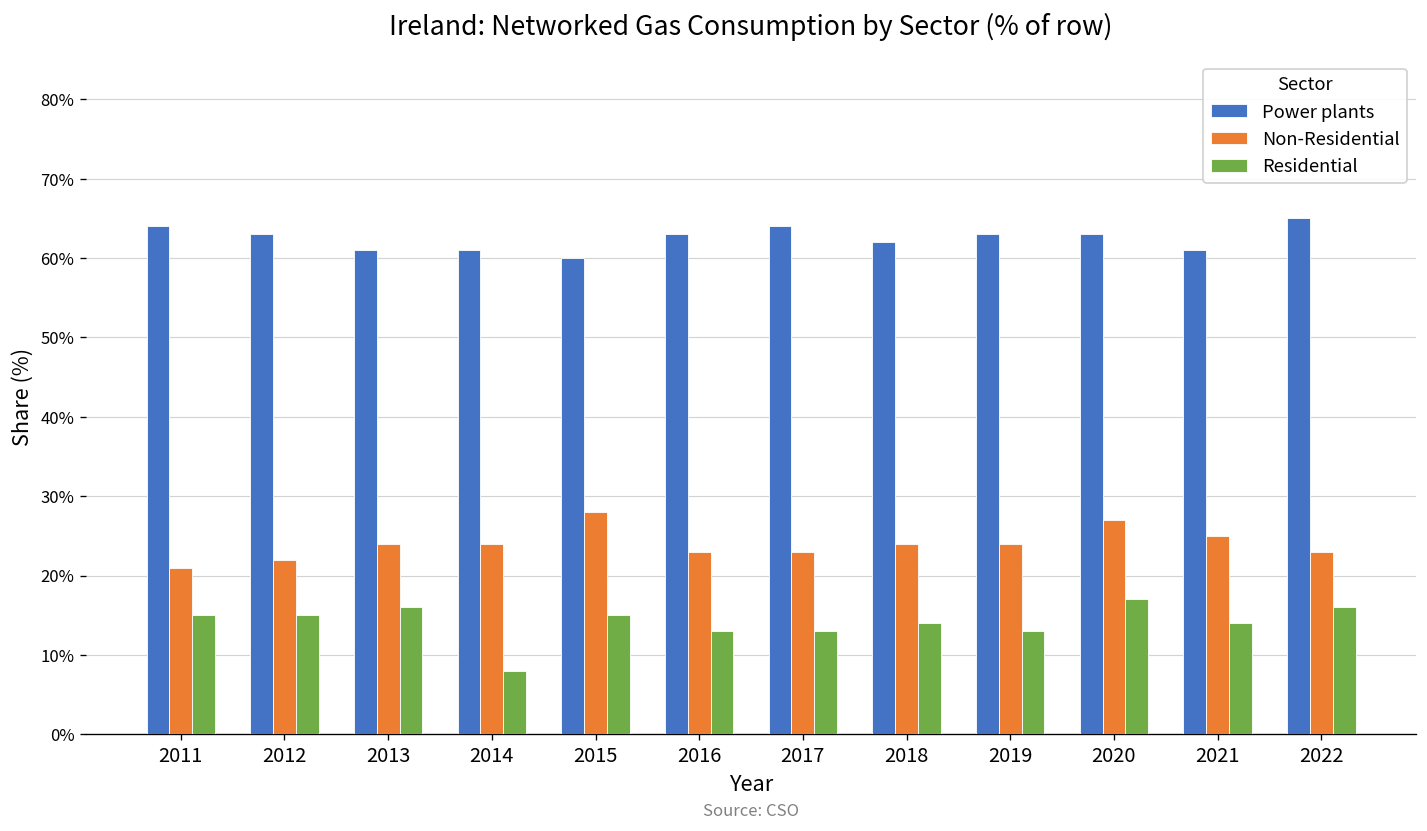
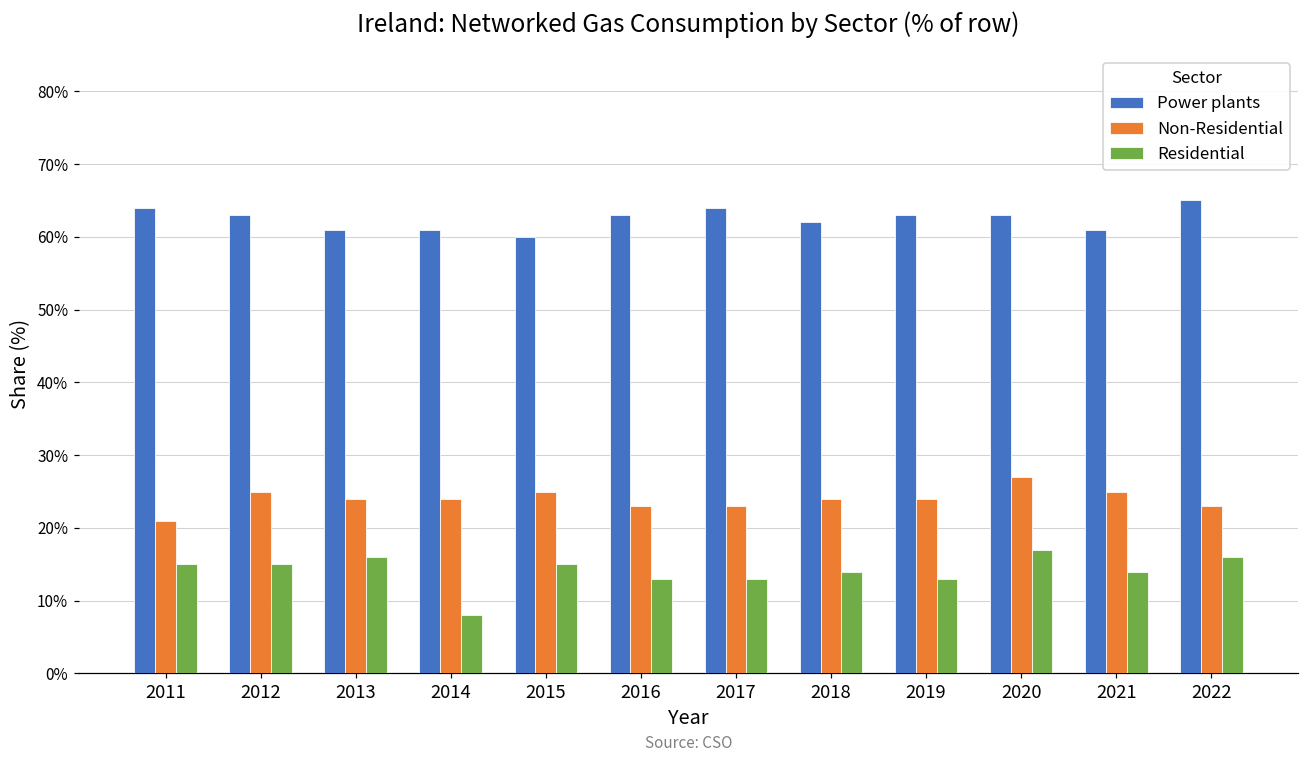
Non-Residential, 2012: 22% -> 25%
Non-Residential, 2015: 28% -> 25%
